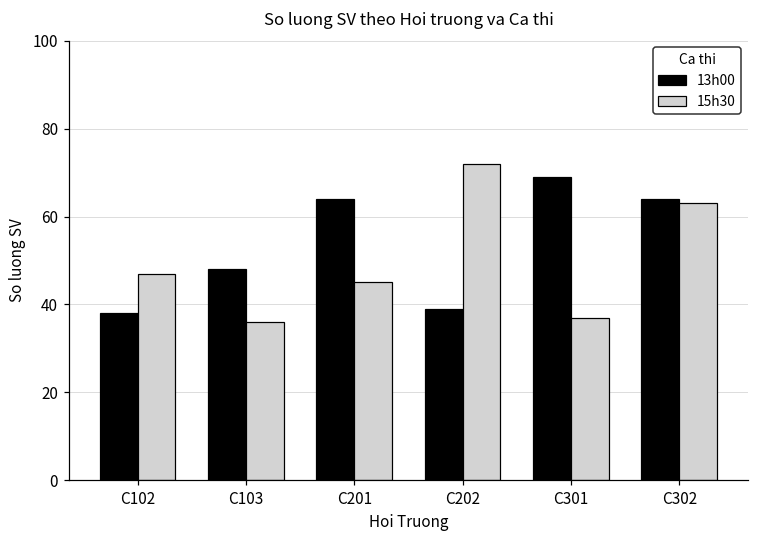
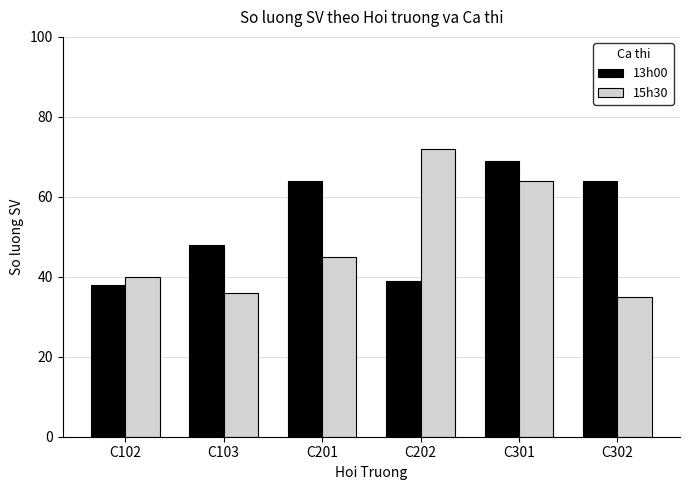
15h30, C102: 47 -> 40
15h30, C301: 37 -> 64
15h30, C302: 63 -> 35
